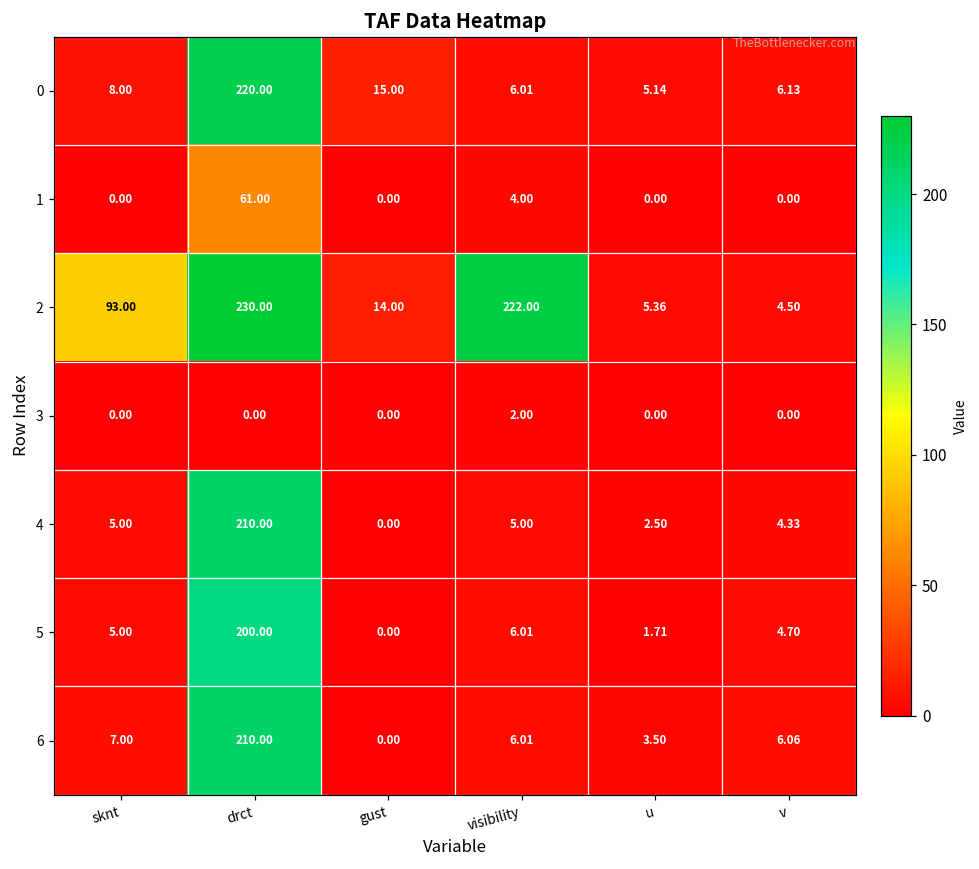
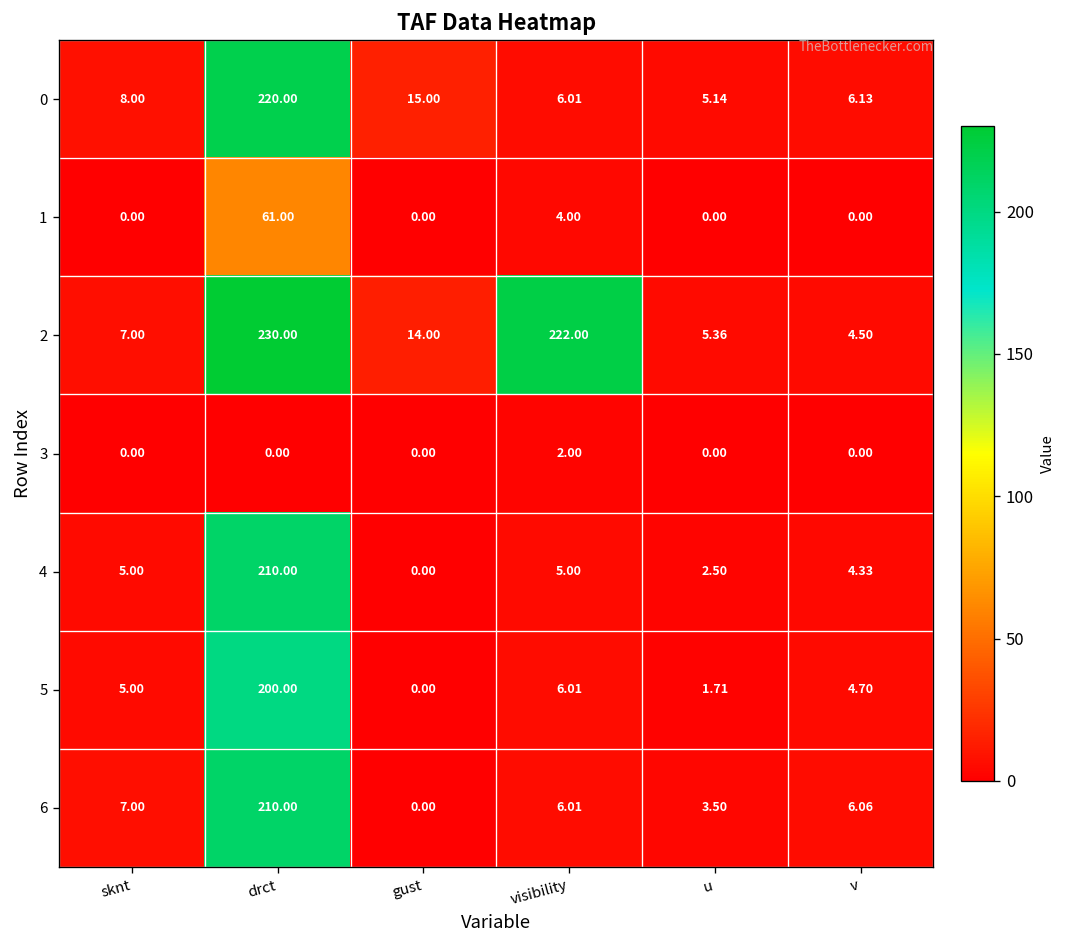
2, sknt: 93.00 -> 7.00
